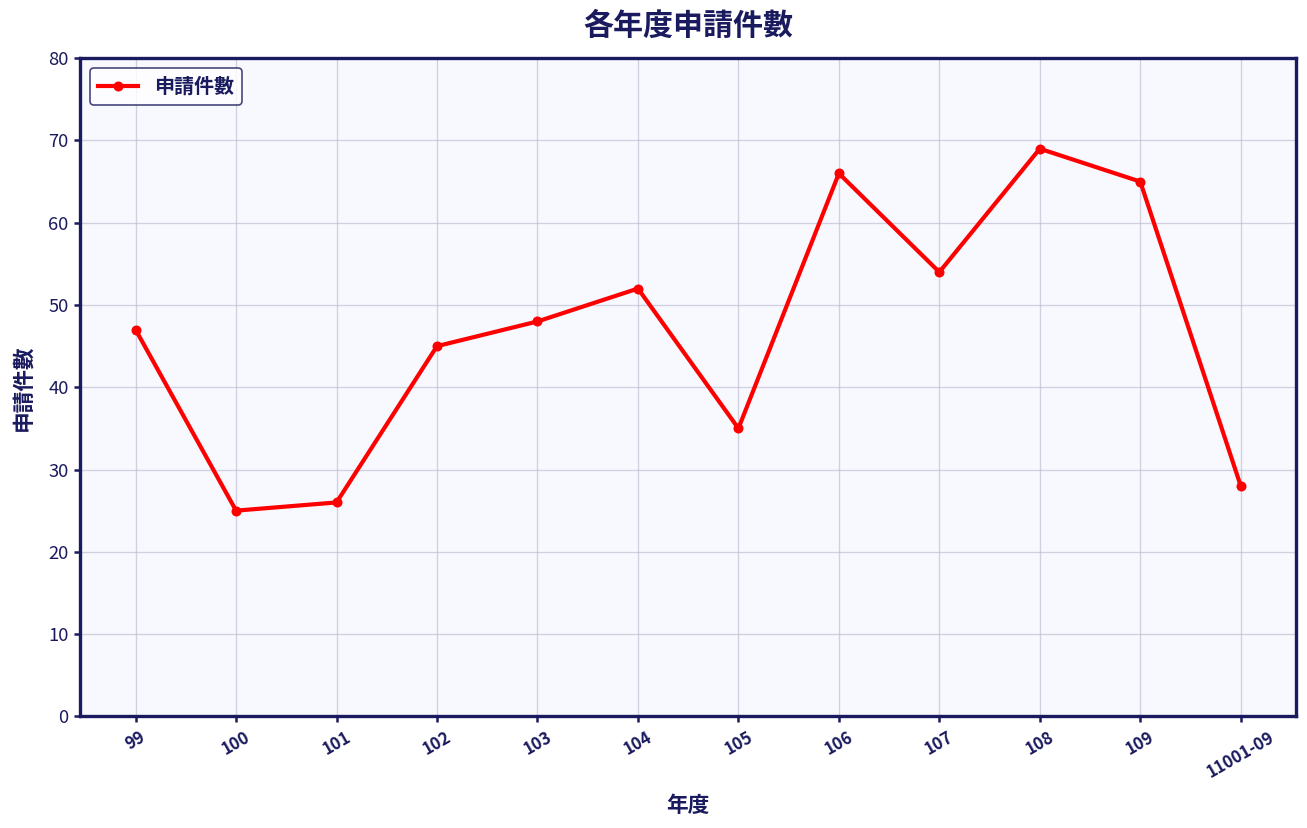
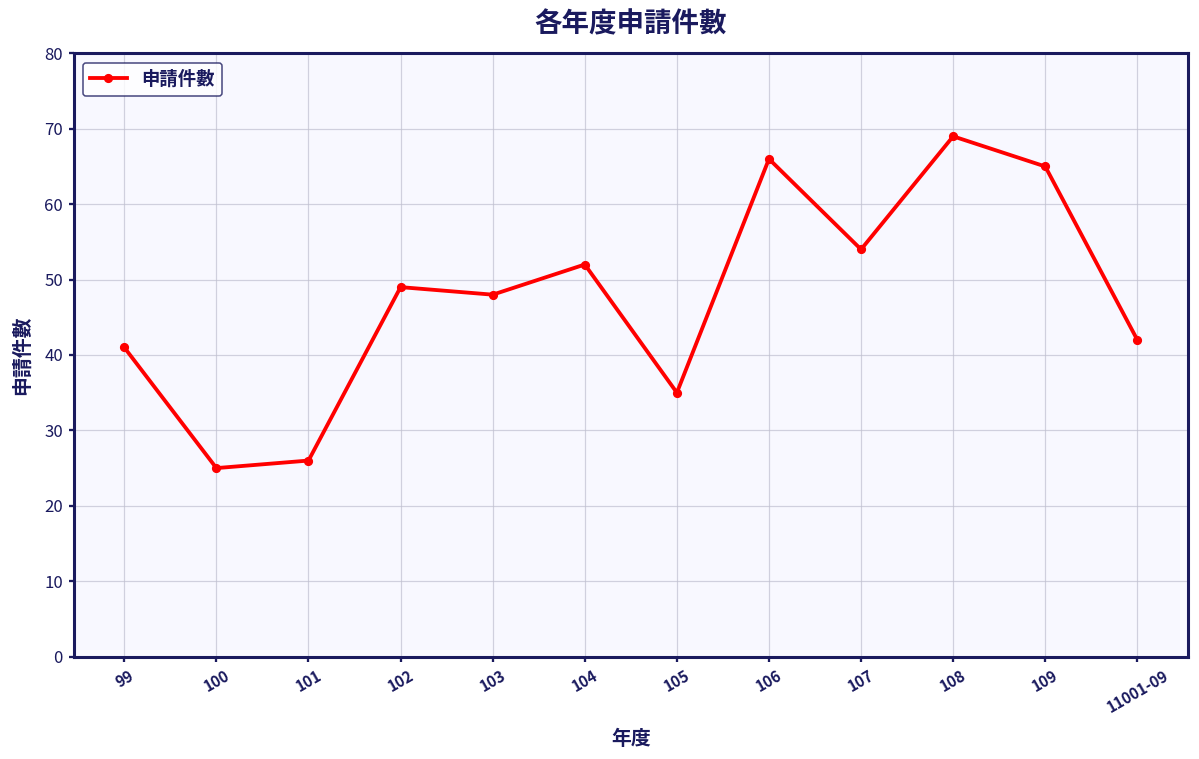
99: 47 -> 41
102: 45 -> 49
11001-09: 28 -> 42
